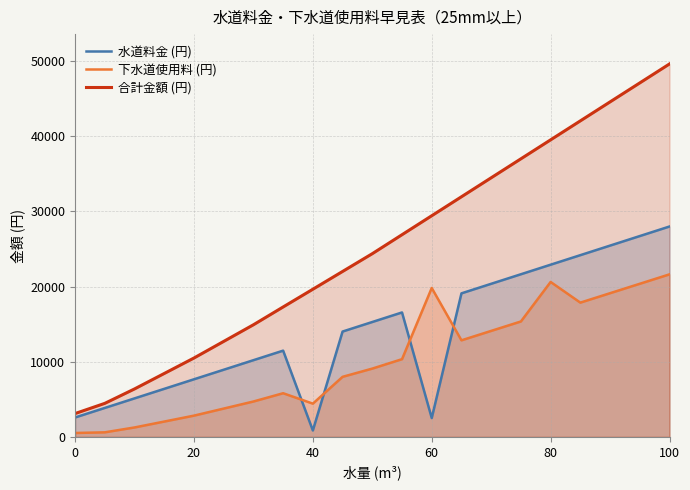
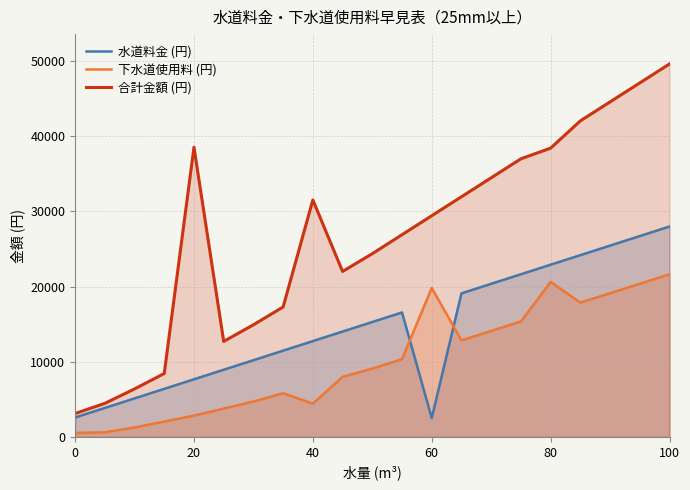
合計金額 (円), 20: 10000 -> 39000
水道料金 (円), 40: 1000 -> 13000
合計金額 (円), 40: 20000 -> 32000
合計金額 (円), 80: 40000 -> 38000
